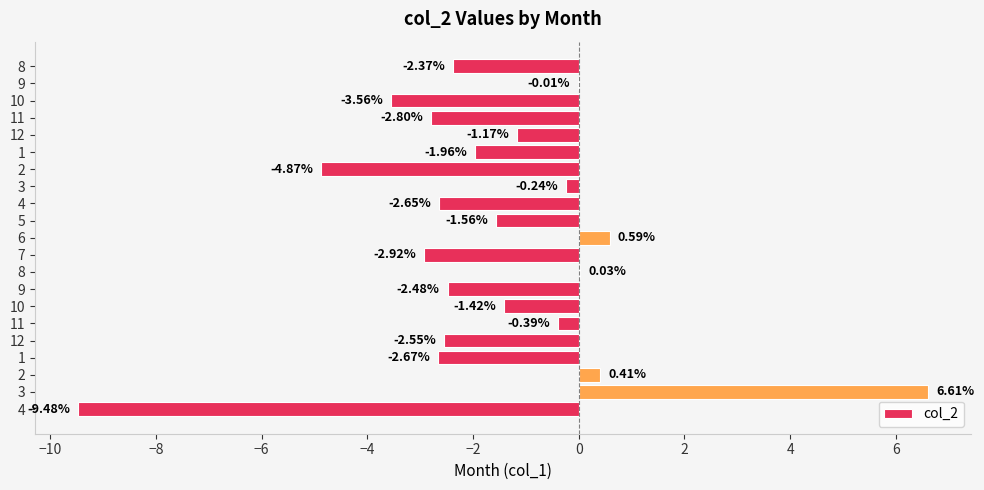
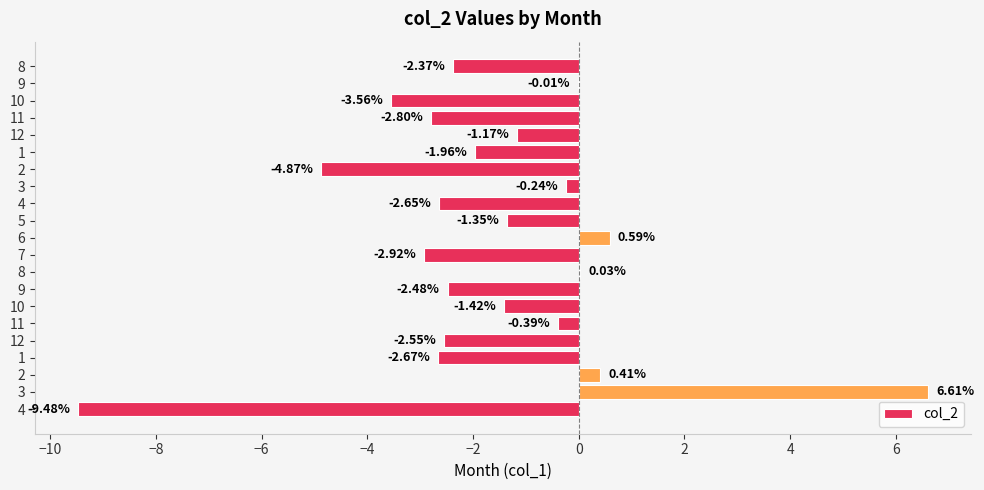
5: -1.56% -> -1.35%
